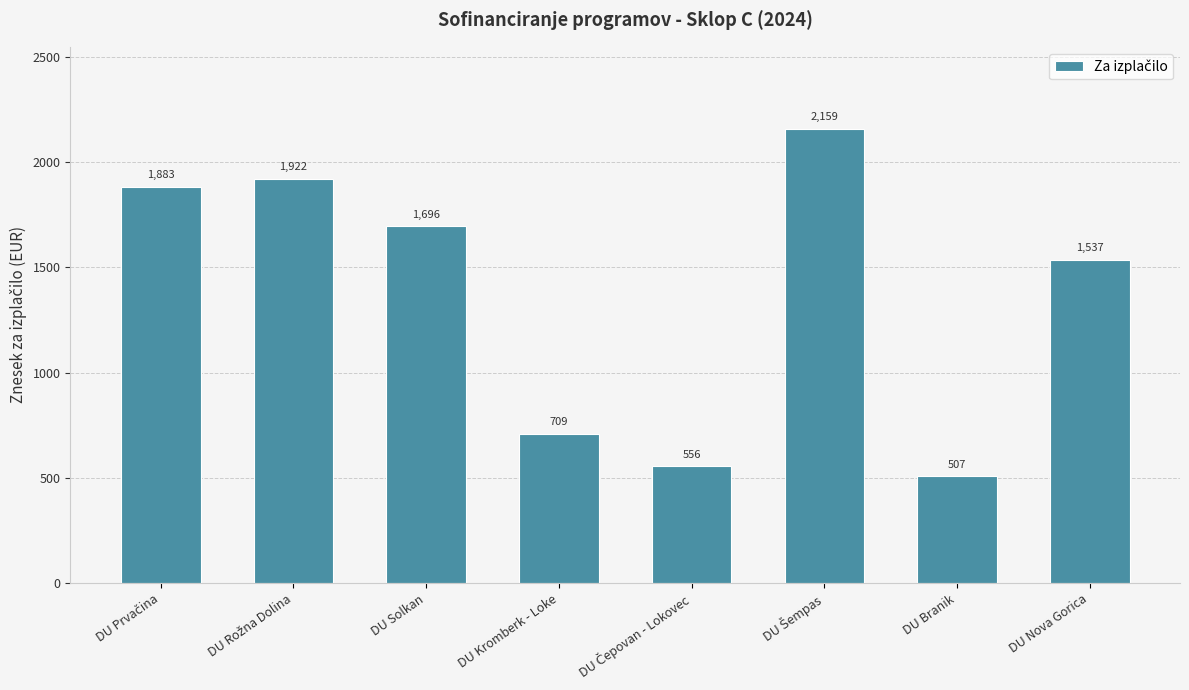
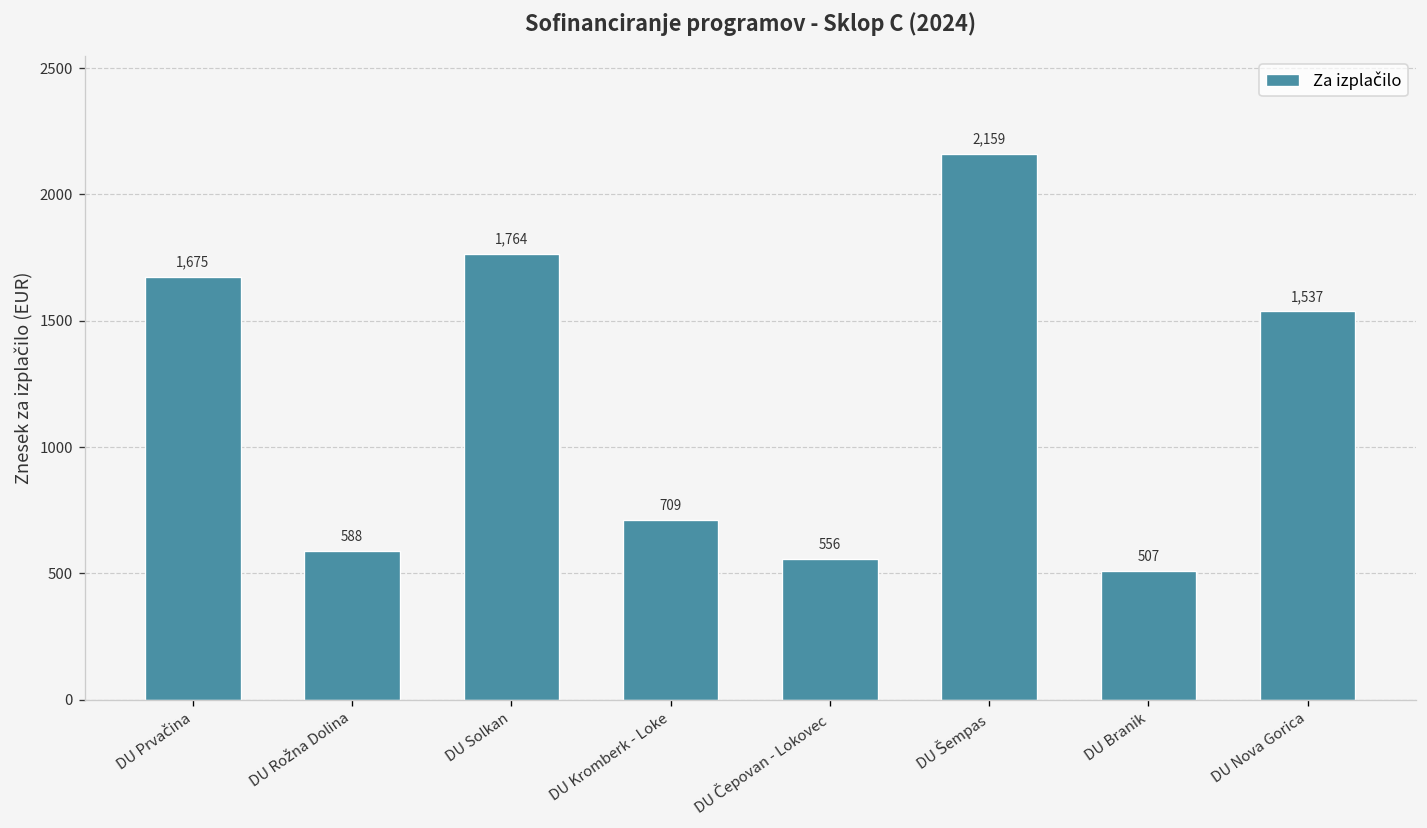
DU Prvačina: 1,883 -> 1,675
DU Rožna Dolina: 1,922 -> 588
DU Solkan: 1,696 -> 1,764
